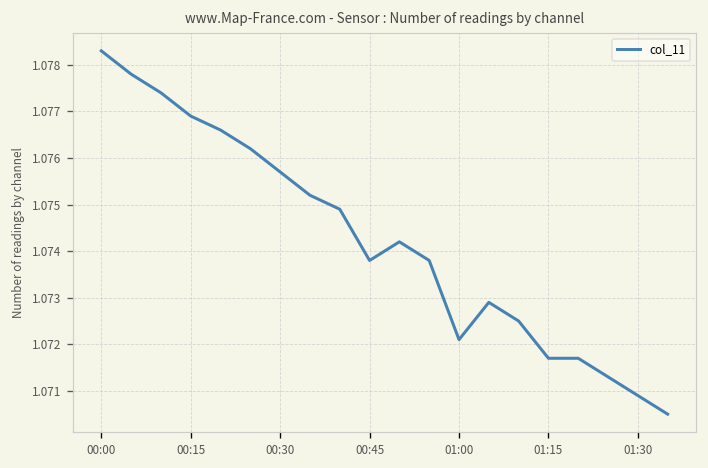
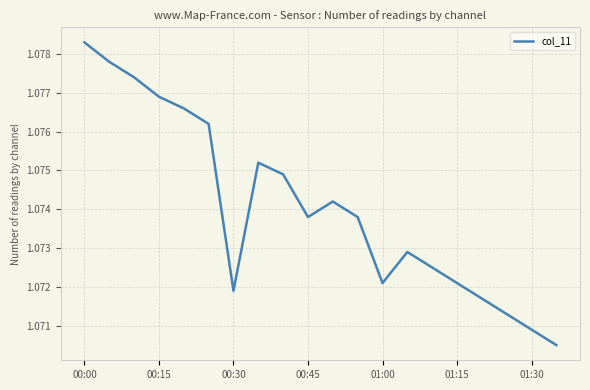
00:30: 1.0757 -> 1.0719
01:15: 1.0717 -> 1.0721
